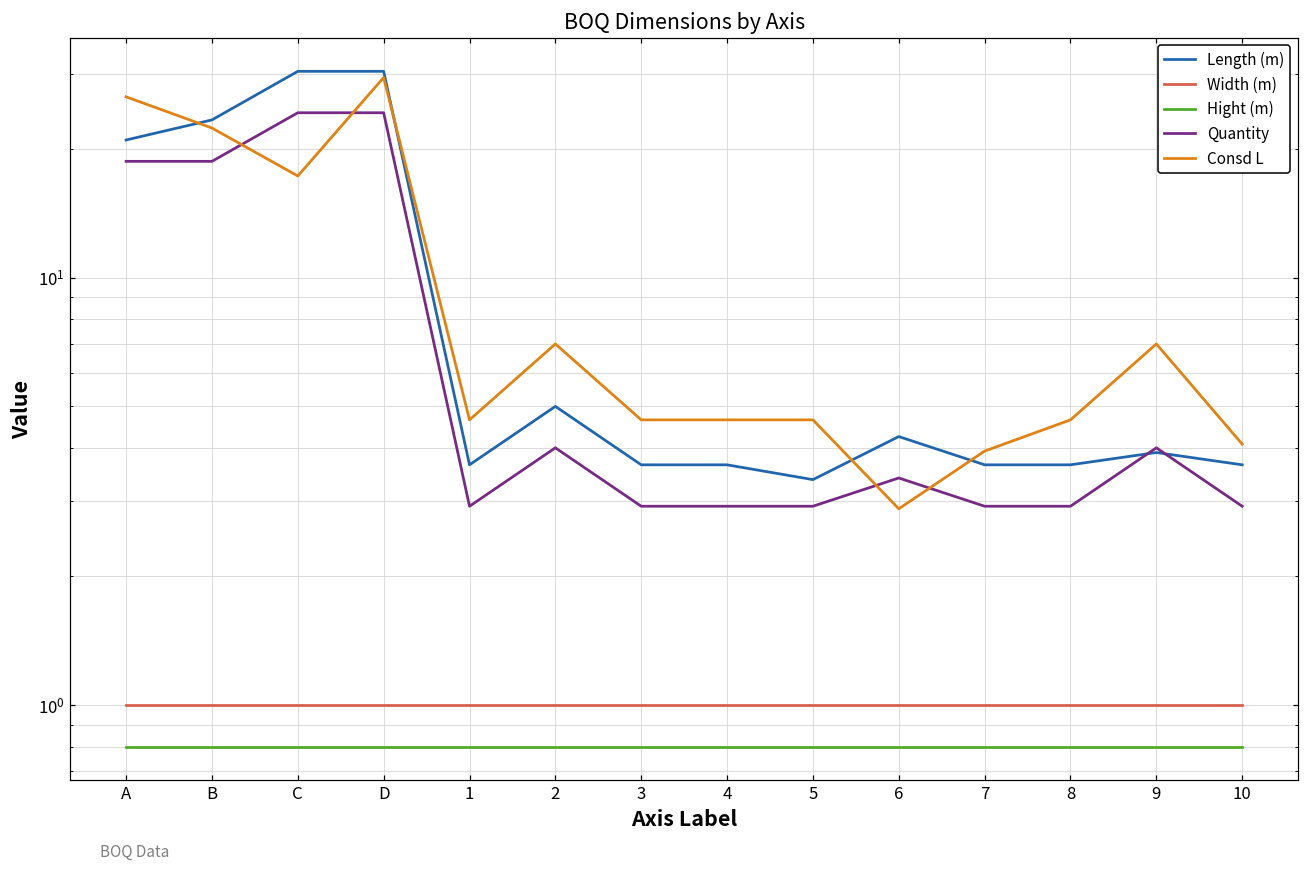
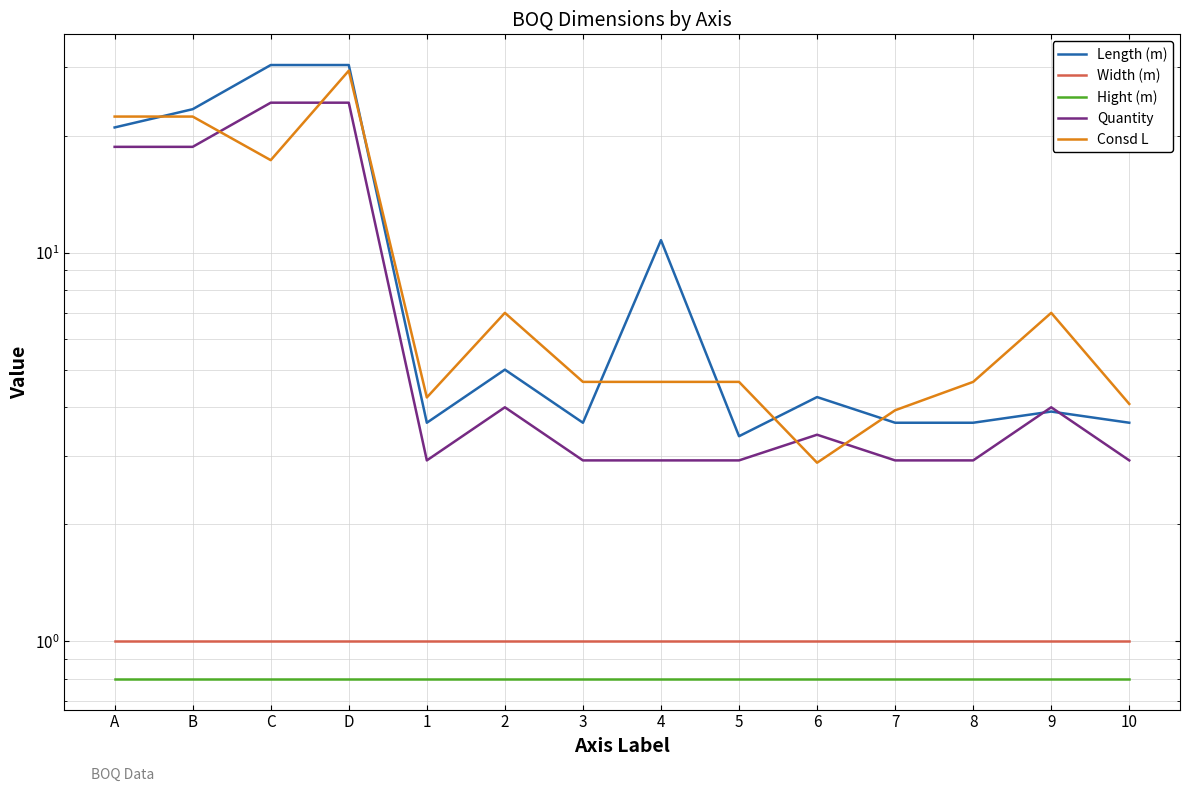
Consd L, A: 27 -> 22
Consd L, 1: 4.7 -> 4.2
Length (m), 4: 3.7 -> 10.8
